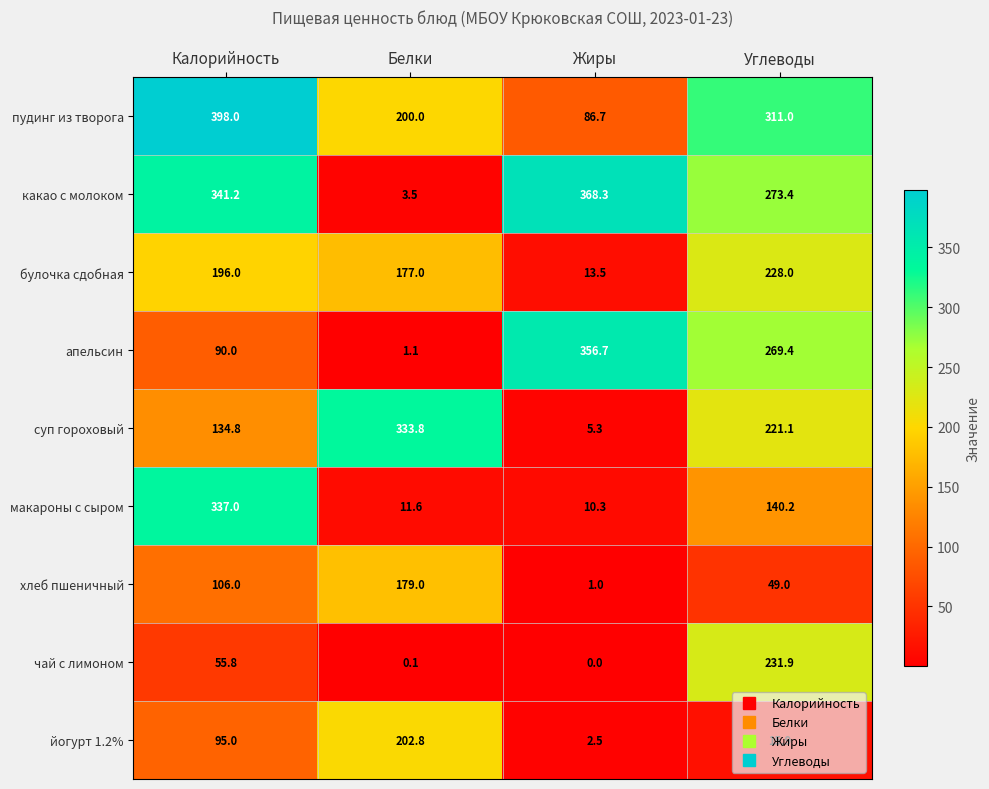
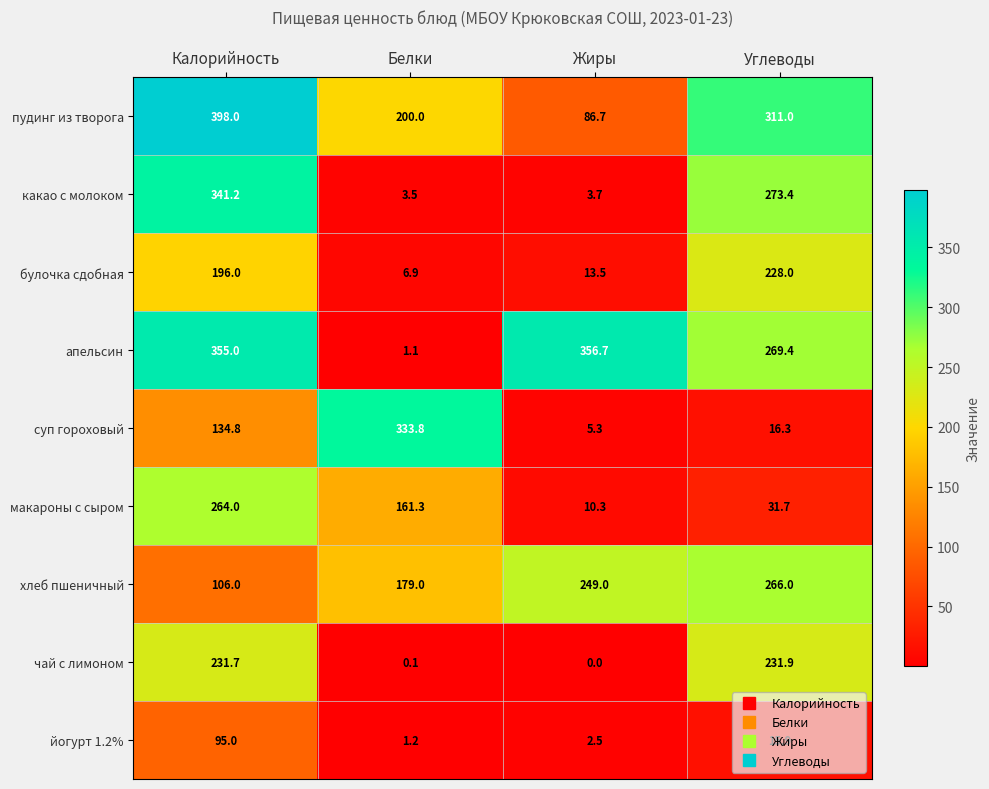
какао с молоком, Жиры: 368.3 -> 3.7
булочка сдобная, Белки: 177.0 -> 6.9
апельсин, Калорийность: 90.0 -> 355.0
суп гороховый, Углеводы: 221.1 -> 16.3
макароны с сыром, Калорийность: 337.0 -> 264.0
макароны с сыром, Белки: 11.6 -> 161.3
макароны с сыром, Углеводы: 140.2 -> 31.7
хлеб пшеничный, Жиры: 1.0 -> 249.0
хлеб пшеничный, Углеводы: 49.0 -> 266.0
чай с лимоном, Калорийность: 55.8 -> 231.7
йогурт 1.2%, Белки: 202.8 -> 1.2
